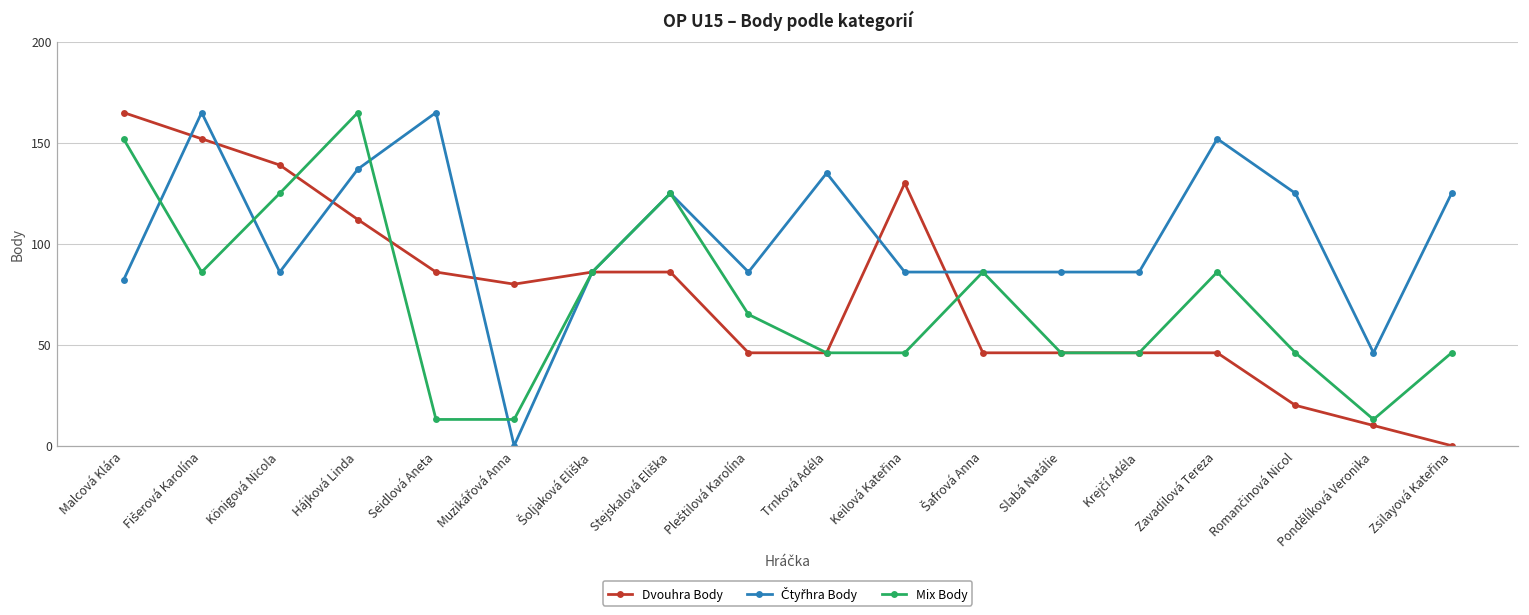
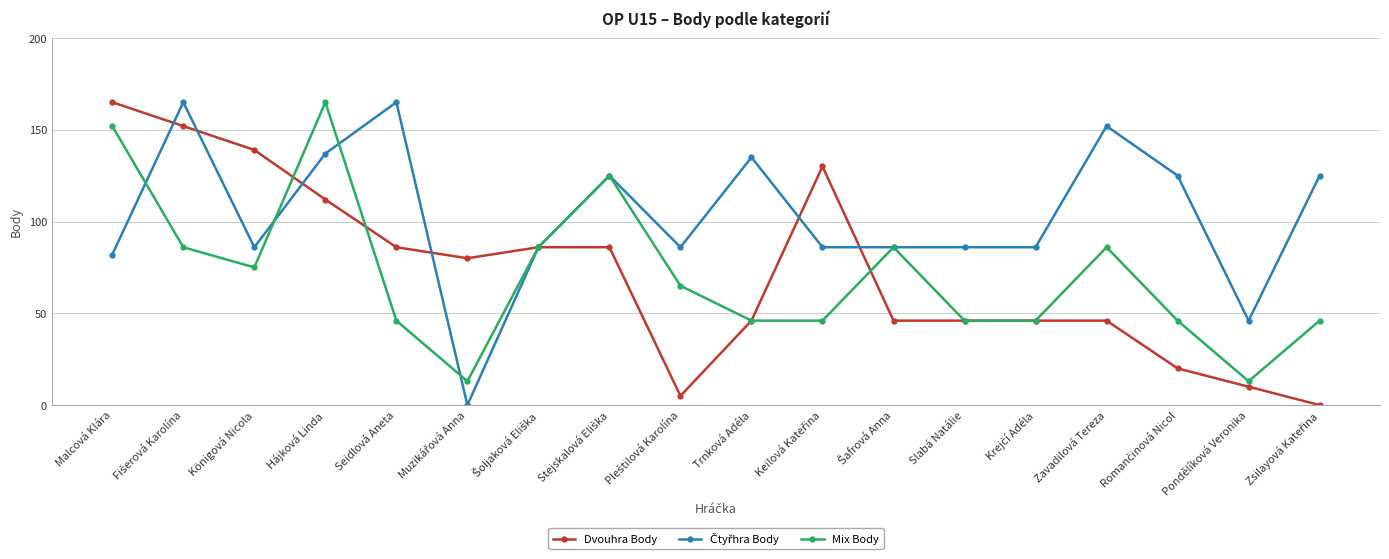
Mix Body, Königová Nicola: 125 -> 75
Mix Body, Seidlová Aneta: 13 -> 46
Dvouhra Body, Pleštilová Karolína: 46 -> 5
